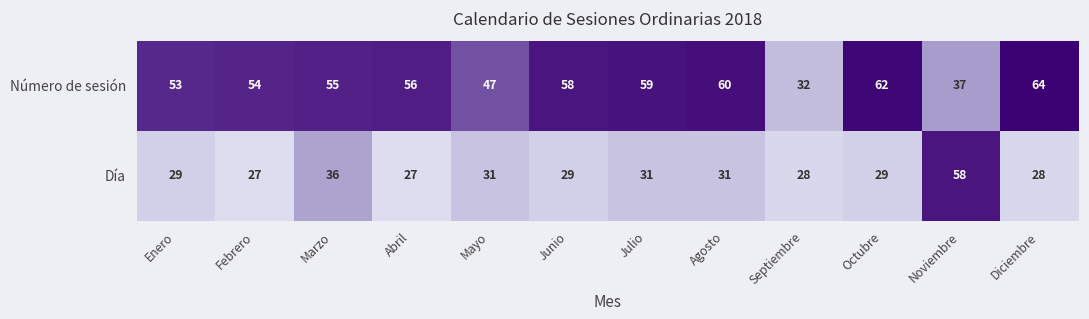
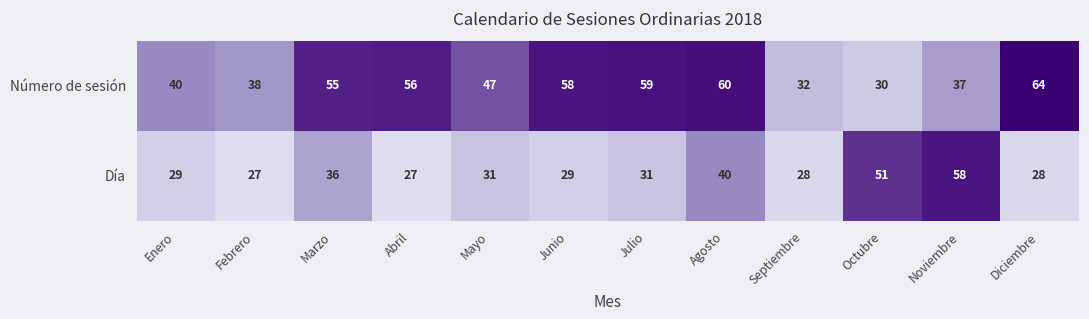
Número de sesión, Enero: 53 -> 40
Número de sesión, Febrero: 54 -> 38
Número de sesión, Octubre: 62 -> 30
Día, Agosto: 31 -> 40
Día, Octubre: 29 -> 51
